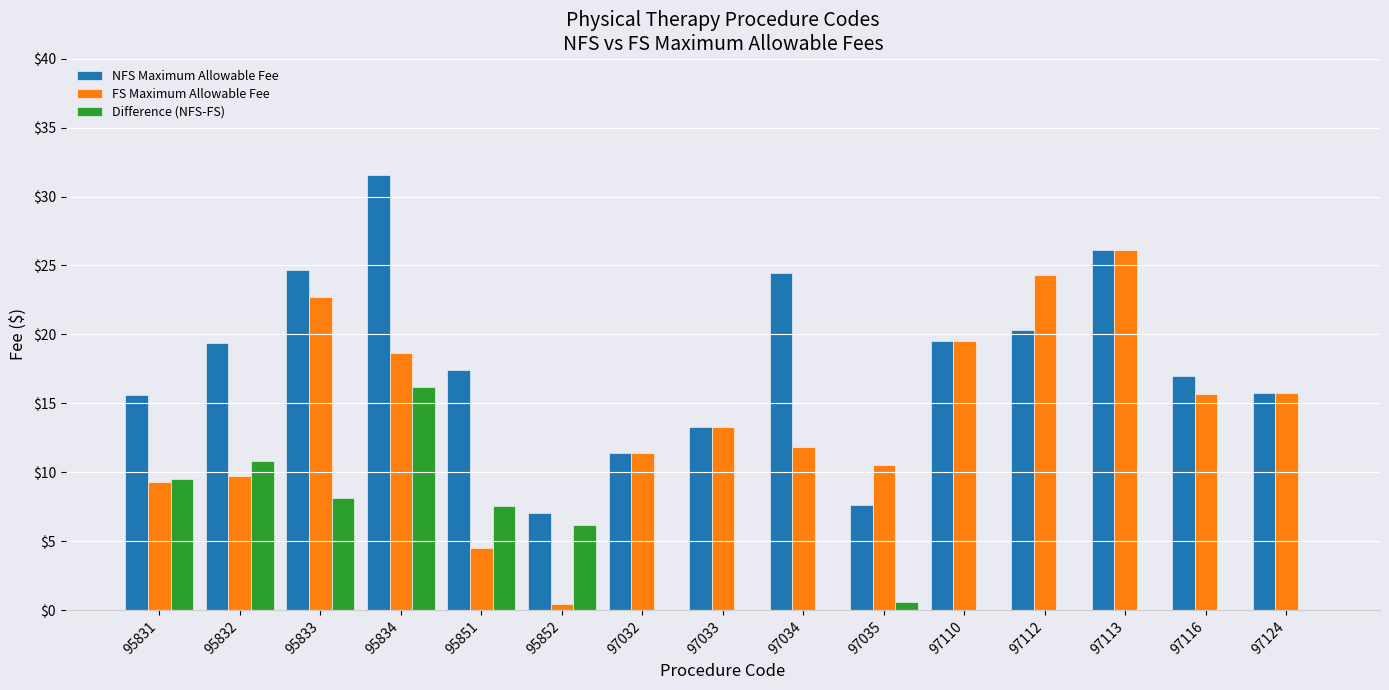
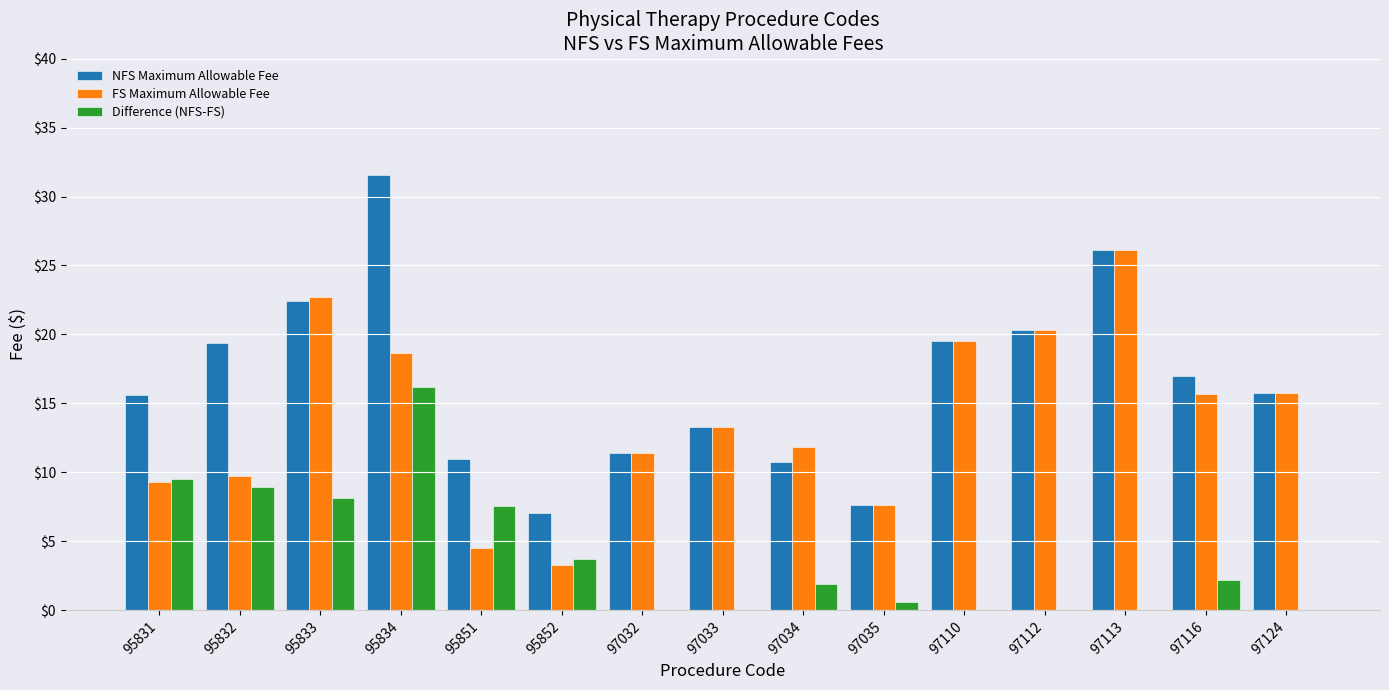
Difference (NFS-FS), 95832: $10.9 -> $8.9
NFS Maximum Allowable Fee, 95833: $24.7 -> $22.4
NFS Maximum Allowable Fee, 95851: $17.5 -> $11.0
FS Maximum Allowable Fee, 95852: $0.5 -> $3.3
Difference (NFS-FS), 95852: $6.2 -> $3.7
NFS Maximum Allowable Fee, 97034: $24.4 -> $10.8
Difference (NFS-FS), 97034: $0.0 -> $1.9
FS Maximum Allowable Fee, 97035: $10.6 -> $7.7
FS Maximum Allowable Fee, 97112: $24.3 -> $20.3
Difference (NFS-FS), 97116: $0.0 -> $2.2
